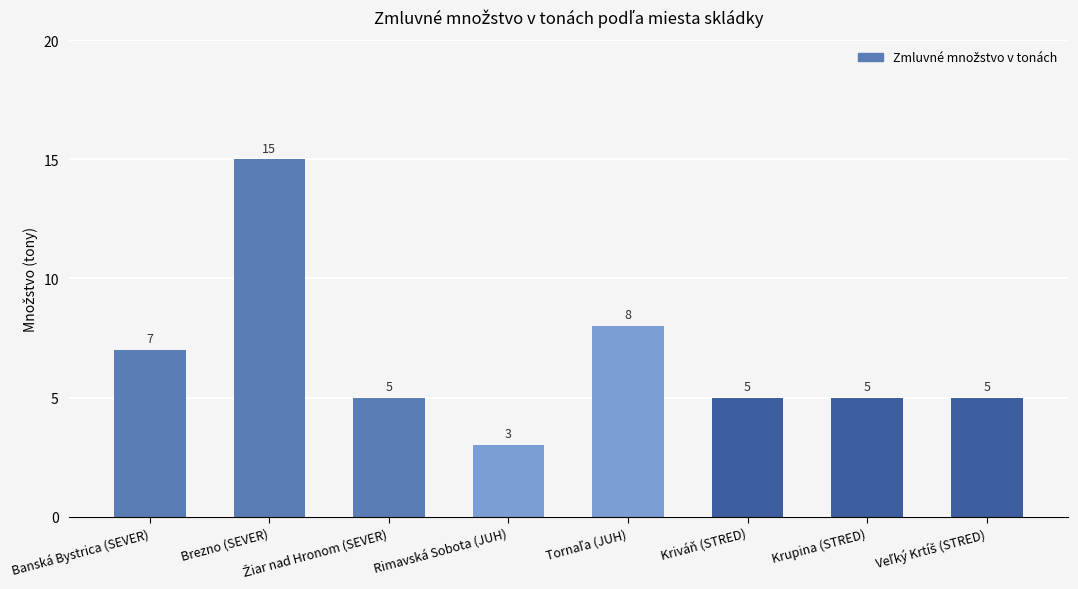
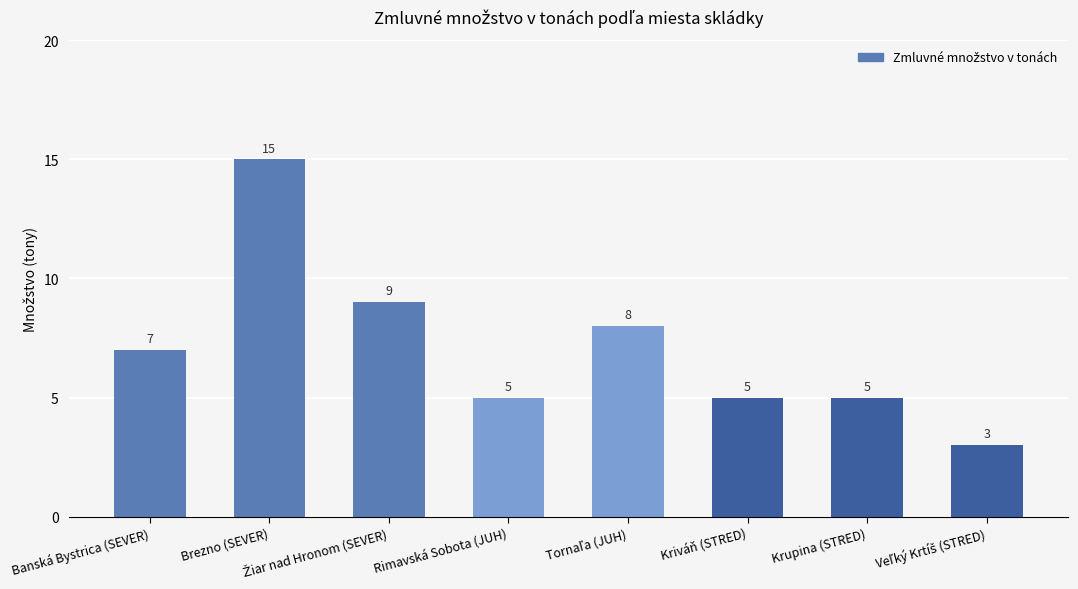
Žiar nad Hronom (SEVER): 5 -> 9
Rimavská Sobota (JUH): 3 -> 5
Veľký Krtíš (STRED): 5 -> 3
